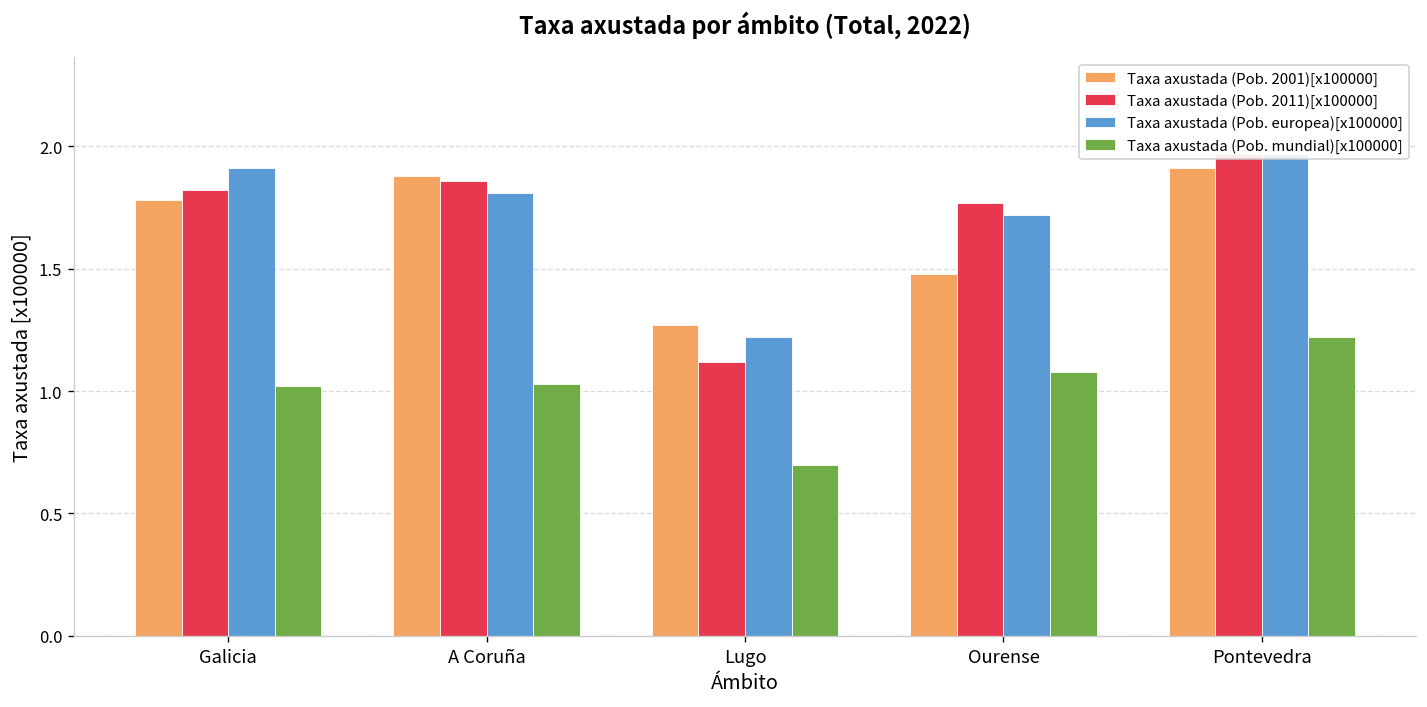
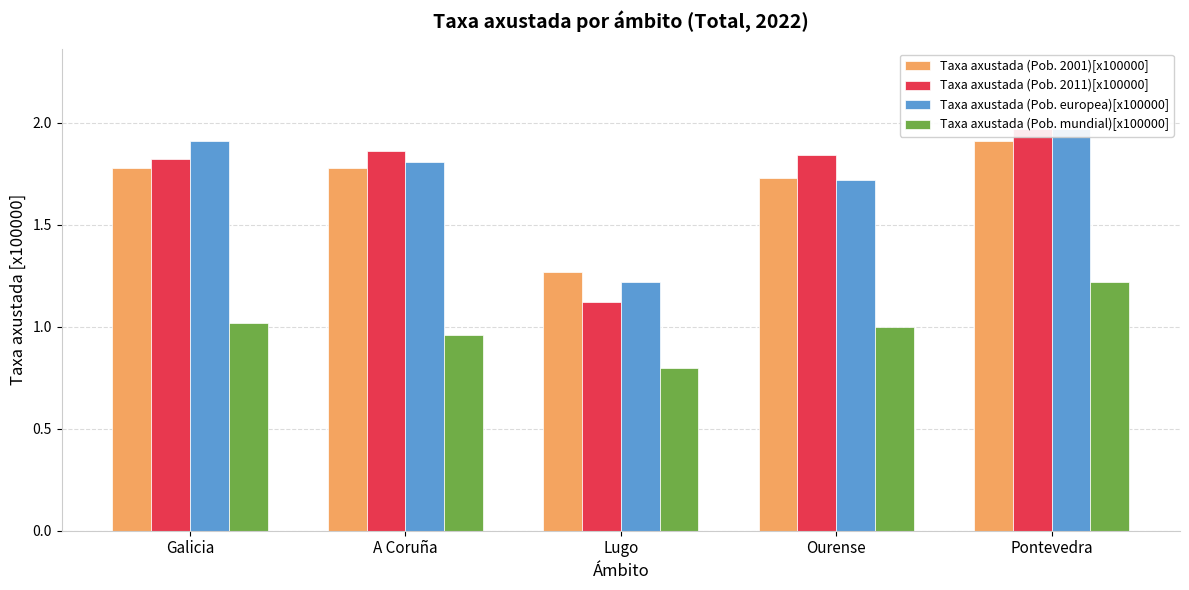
Taxa axustada (Pob. 2001)[x100000], A Coruña: 1.88 -> 1.78
Taxa axustada (Pob. mundial)[x100000], A Coruña: 1.03 -> 0.96
Taxa axustada (Pob. mundial)[x100000], Lugo: 0.7 -> 0.8
Taxa axustada (Pob. 2001)[x100000], Ourense: 1.48 -> 1.73
Taxa axustada (Pob. 2011)[x100000], Ourense: 1.77 -> 1.84
Taxa axustada (Pob. mundial)[x100000], Ourense: 1.08 -> 1.00
